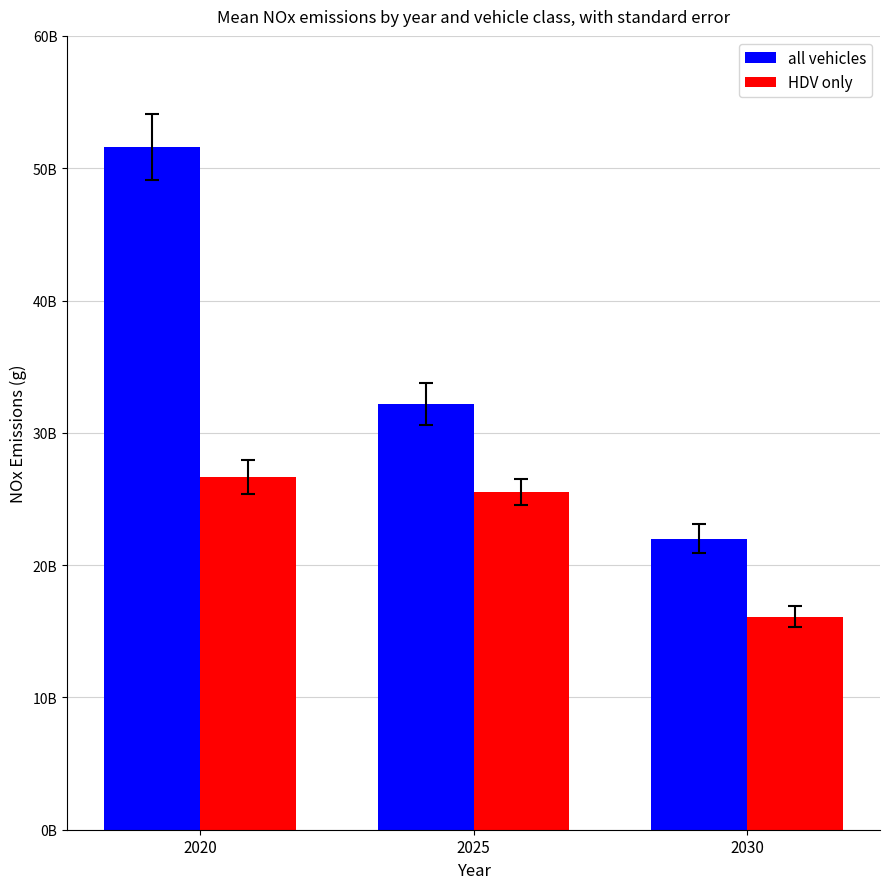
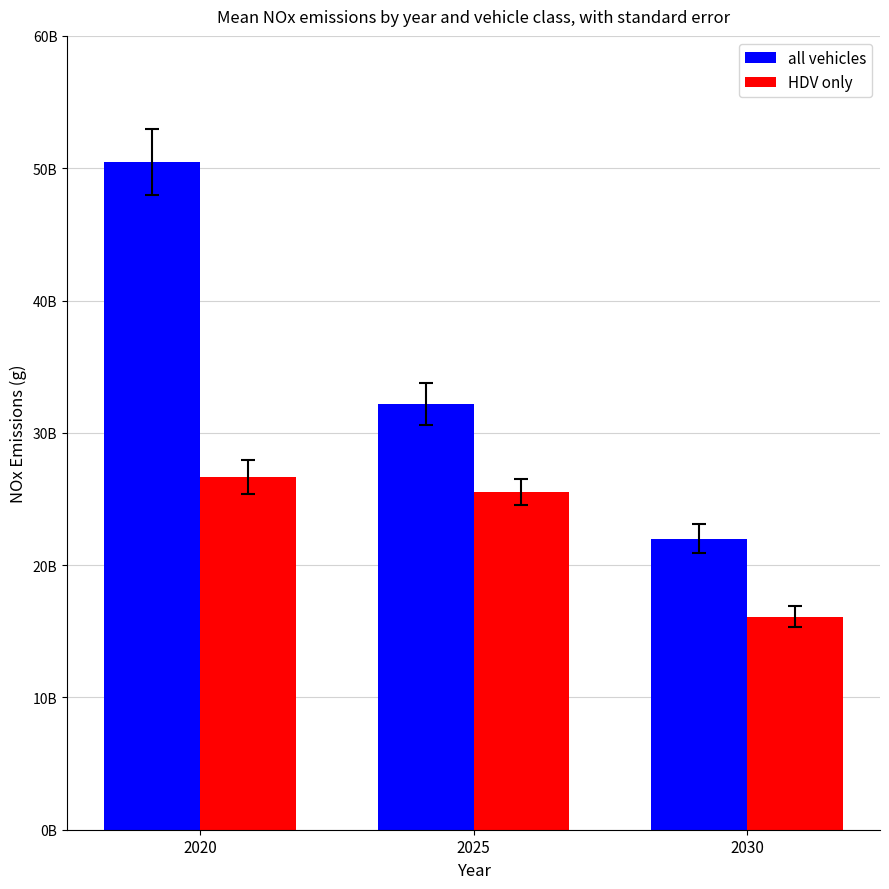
all vehicles, 2020: 51600000000 -> 50500000000
